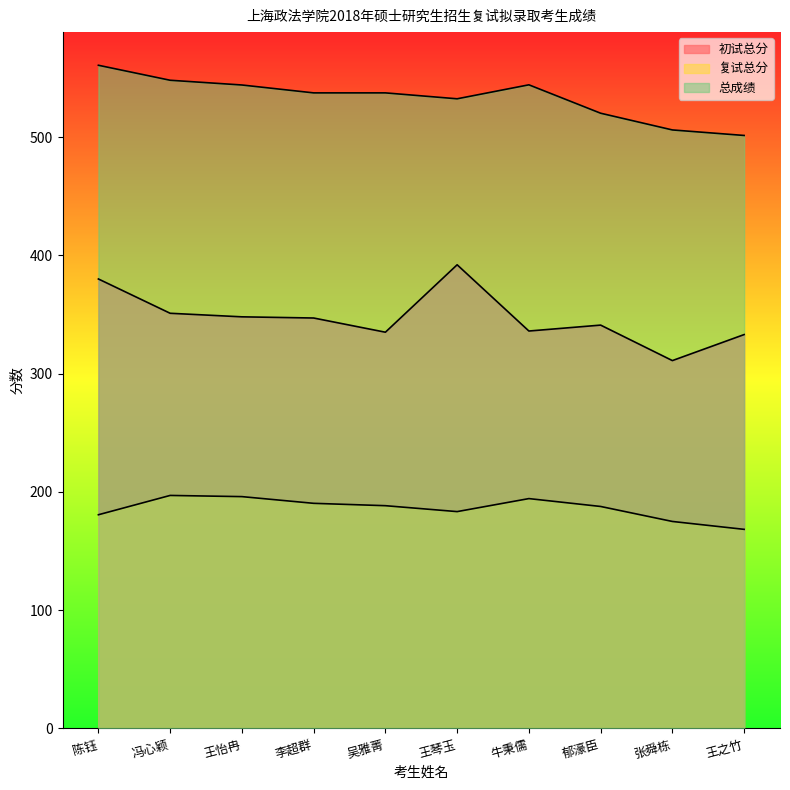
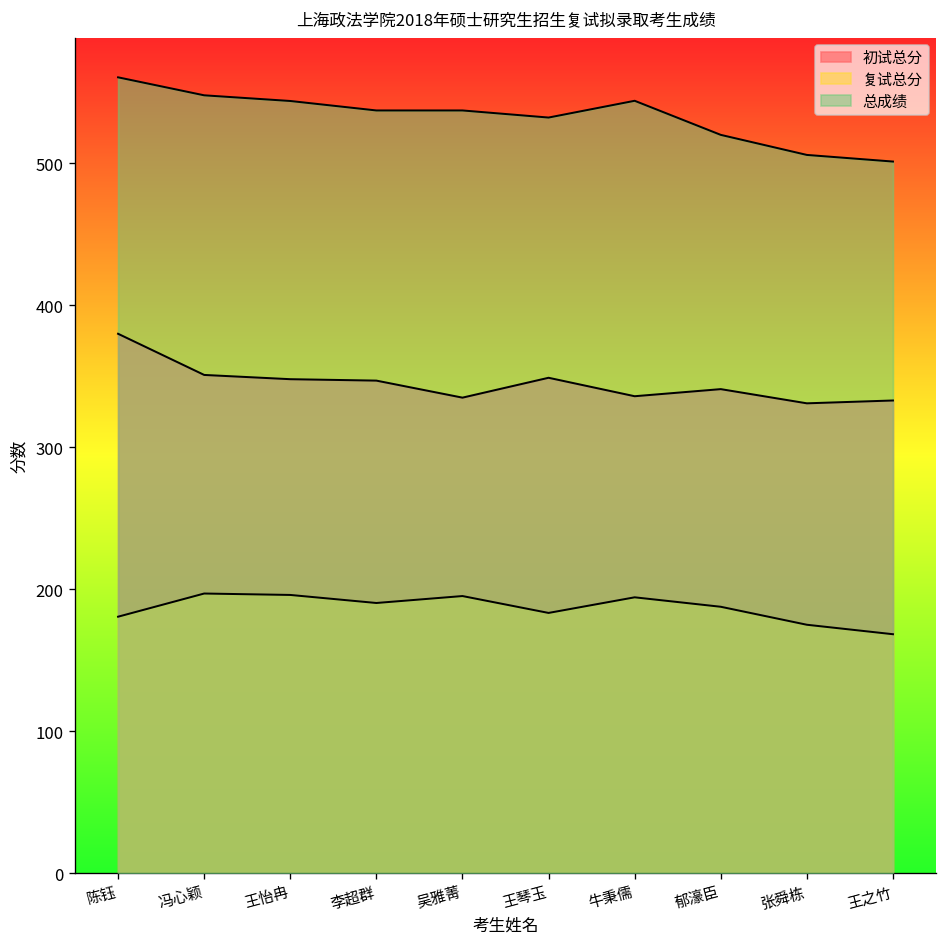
复试总分, 吴雅菁: 188 -> 195
初试总分, 王琴玉: 392 -> 349
初试总分, 张舜栋: 311 -> 331
